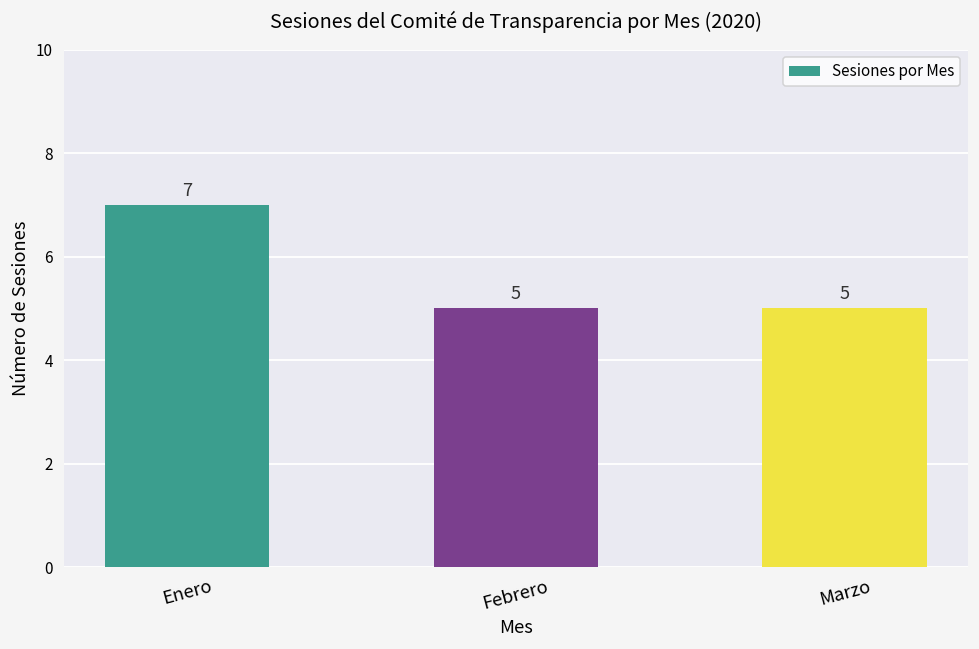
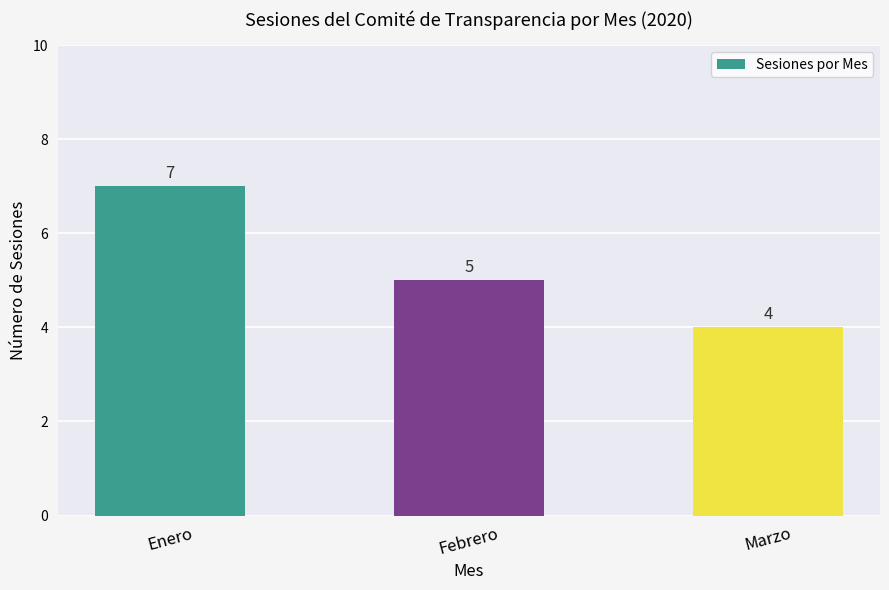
Marzo: 5 -> 4
